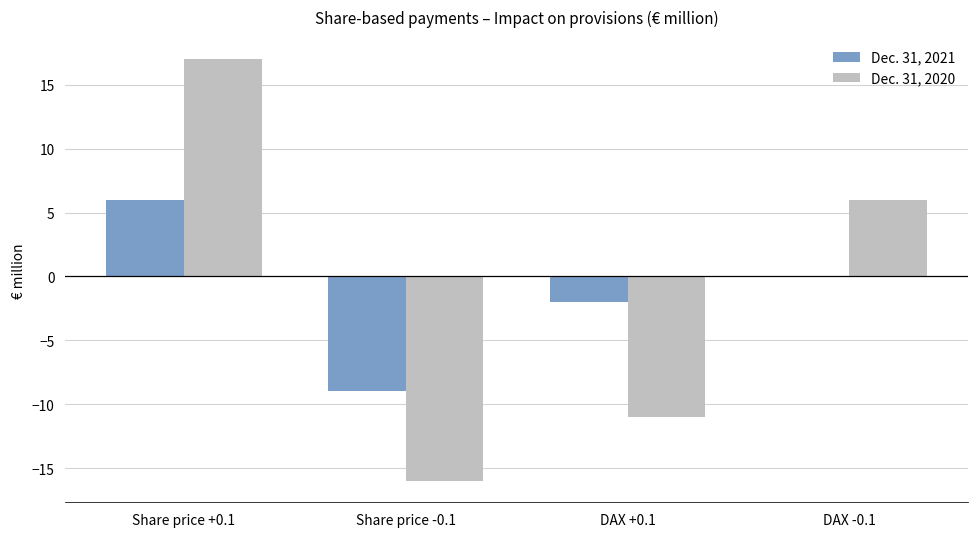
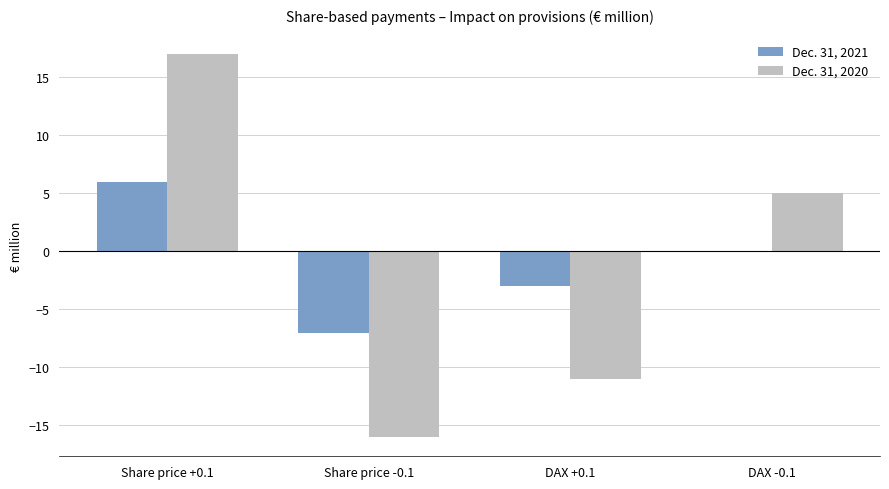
Dec. 31, 2021, Share price -0.1: -9 -> -7
Dec. 31, 2021, DAX +0.1: -2 -> -3
Dec. 31, 2020, DAX -0.1: 6 -> 5
